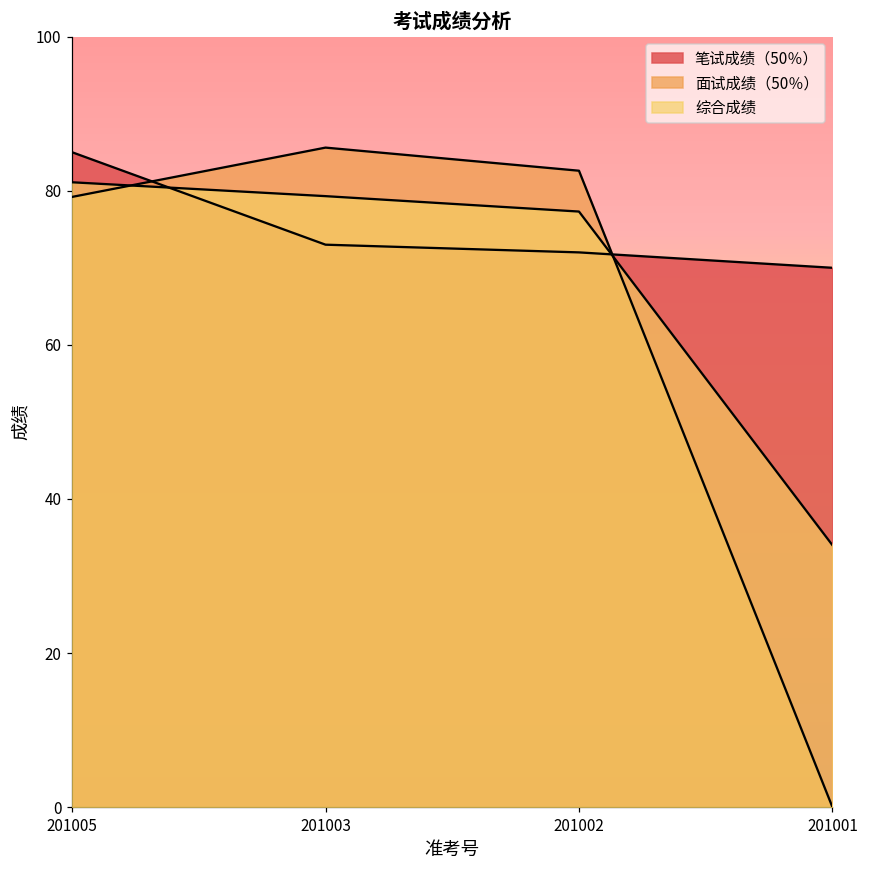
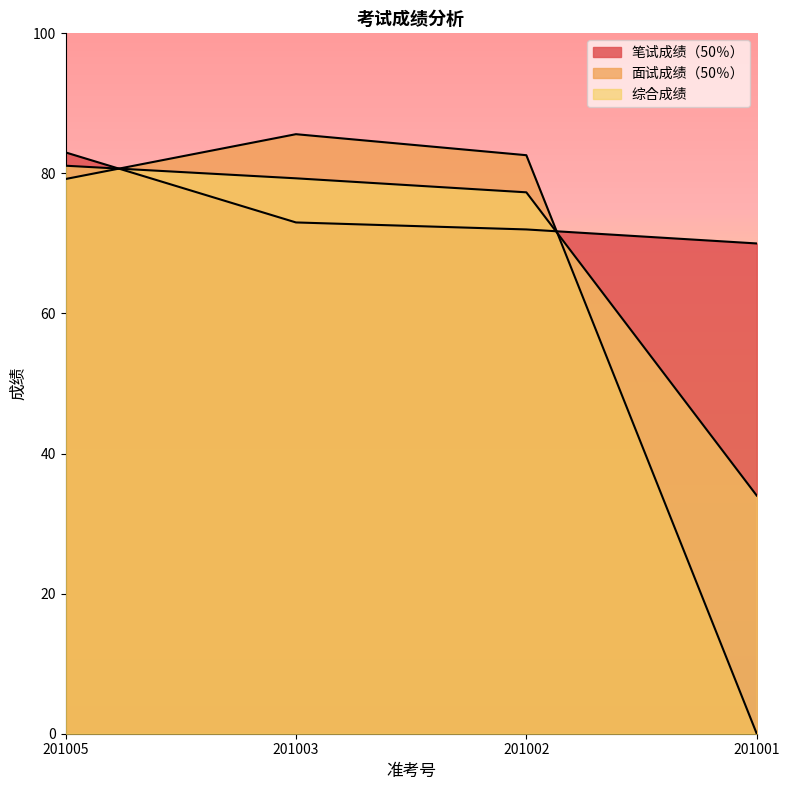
笔试成绩（50％）, 201005: 85 -> 83
